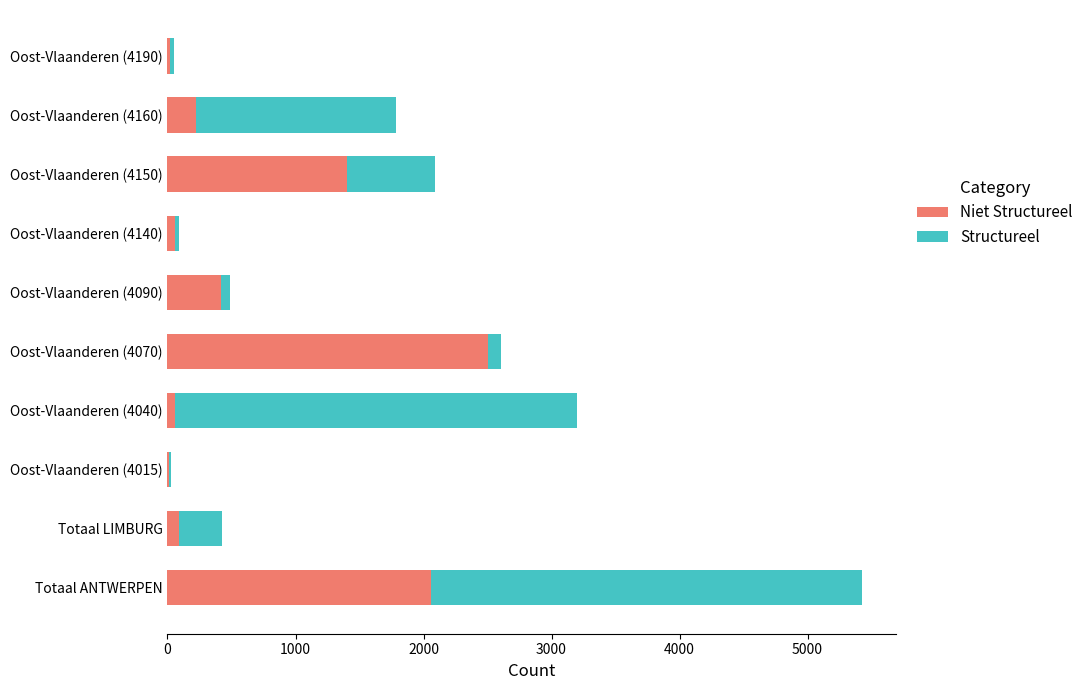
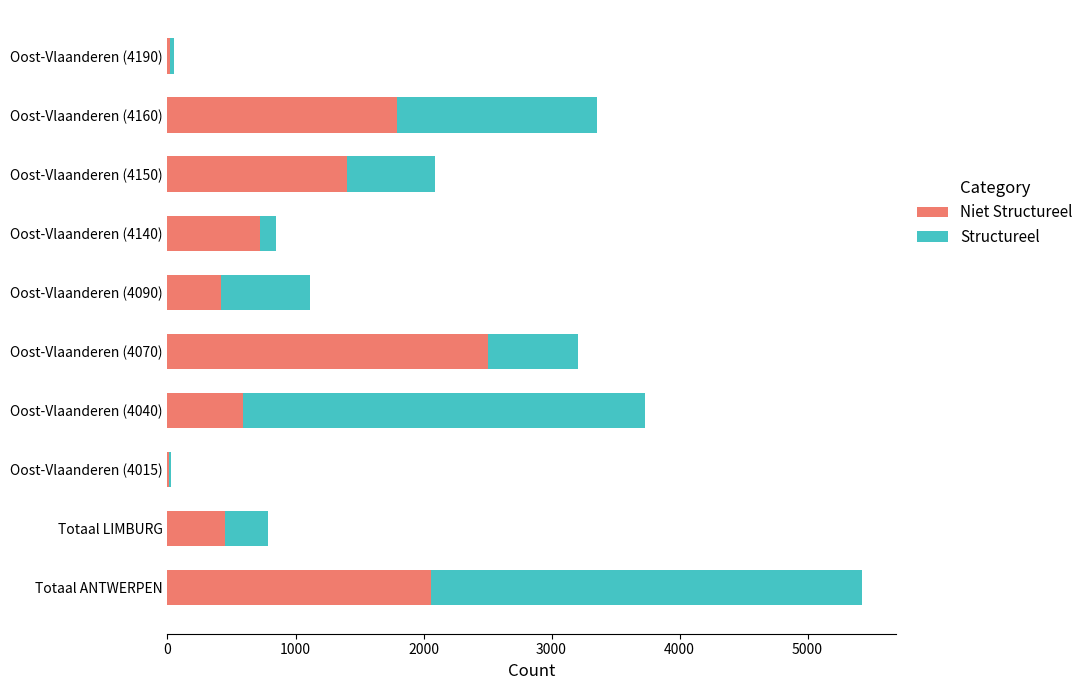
Niet Structureel, Oost-Vlaanderen (4160): 230 -> 1790
Niet Structureel, Oost-Vlaanderen (4140): 60 -> 720
Structureel, Oost-Vlaanderen (4140): 30 -> 120
Structureel, Oost-Vlaanderen (4090): 80 -> 700
Structureel, Oost-Vlaanderen (4070): 110 -> 700
Niet Structureel, Oost-Vlaanderen (4040): 60 -> 590
Niet Structureel, Totaal LIMBURG: 90 -> 450
